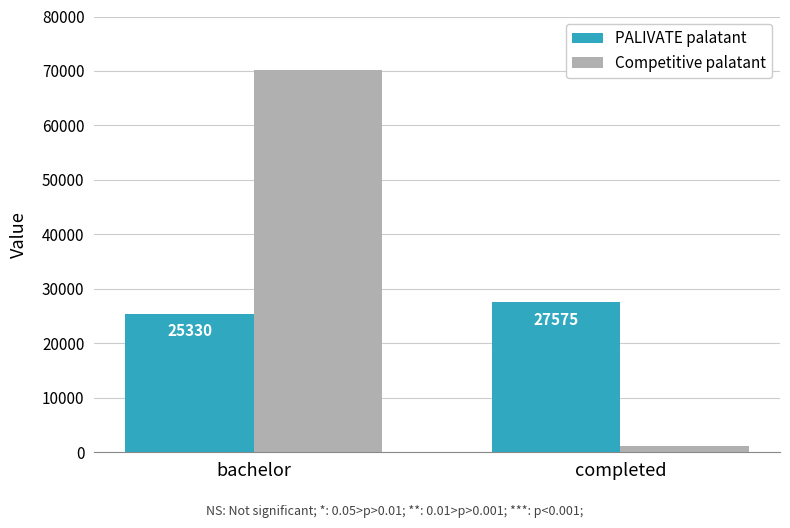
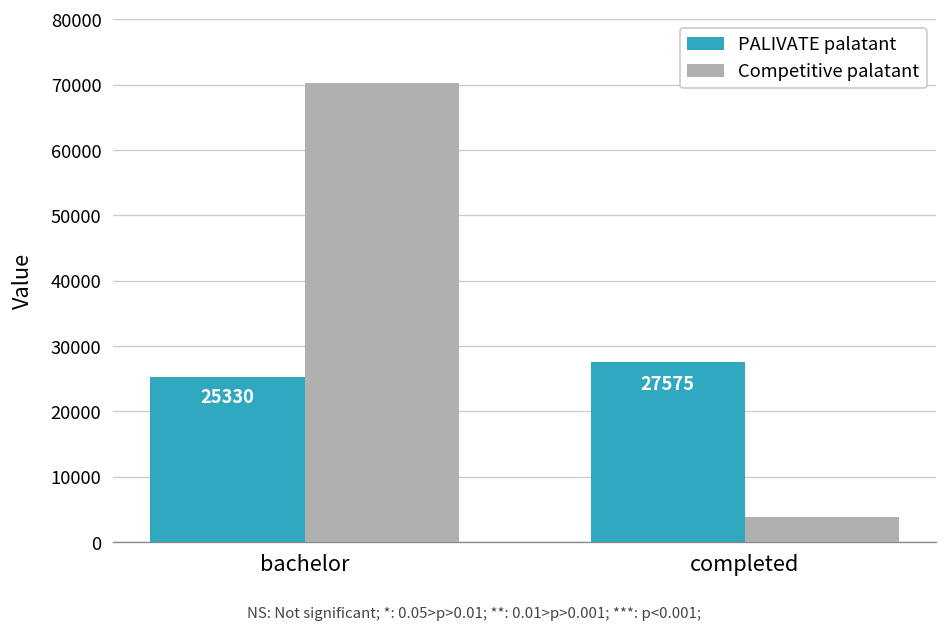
Competitive palatant, completed: 1000 -> 4000
